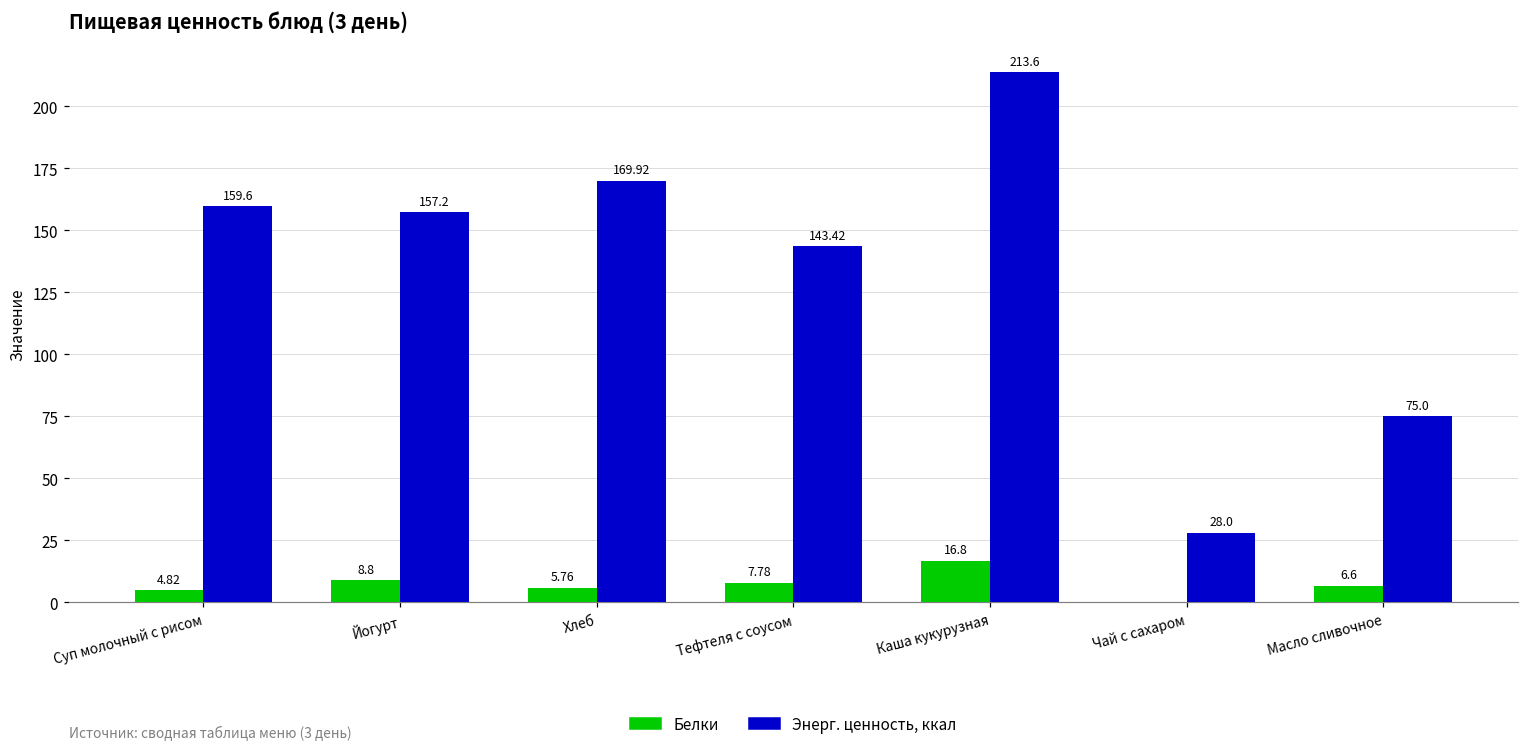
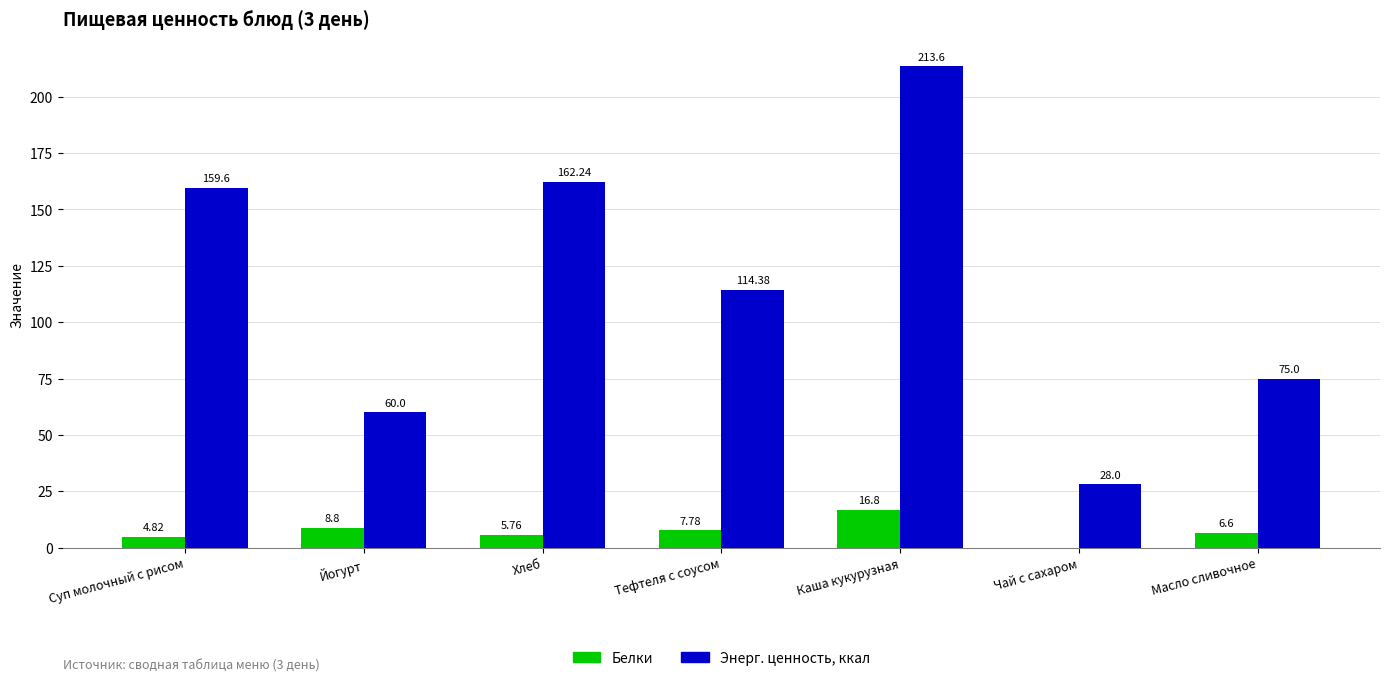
Энерг. ценность, ккал, Йогурт: 157.2 -> 60.0
Энерг. ценность, ккал, Хлеб: 169.92 -> 162.24
Энерг. ценность, ккал, Тефтеля с соусом: 143.42 -> 114.38
